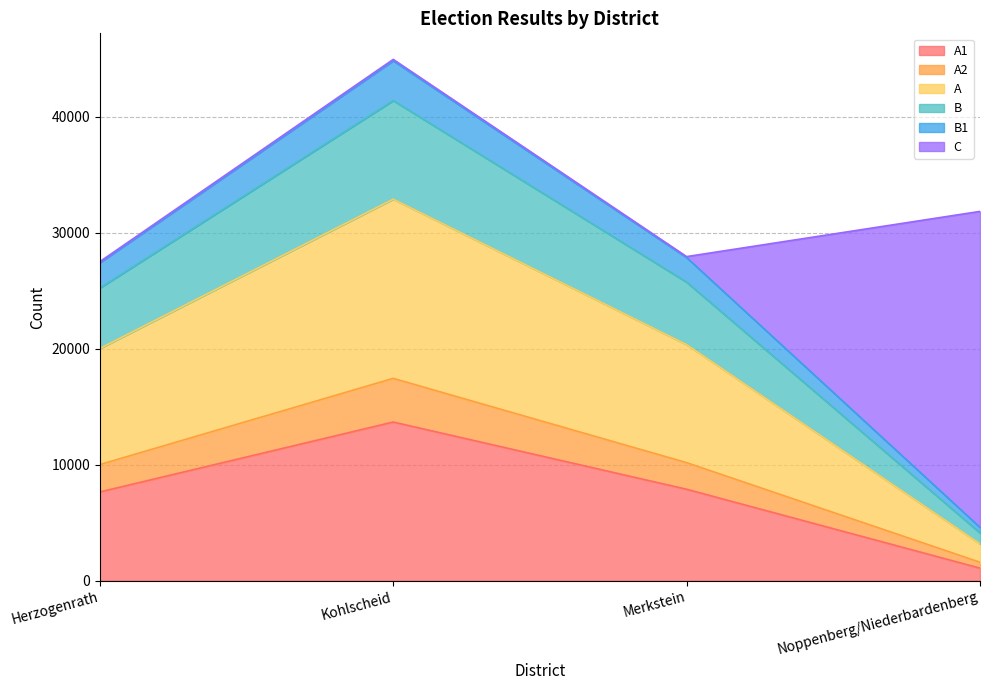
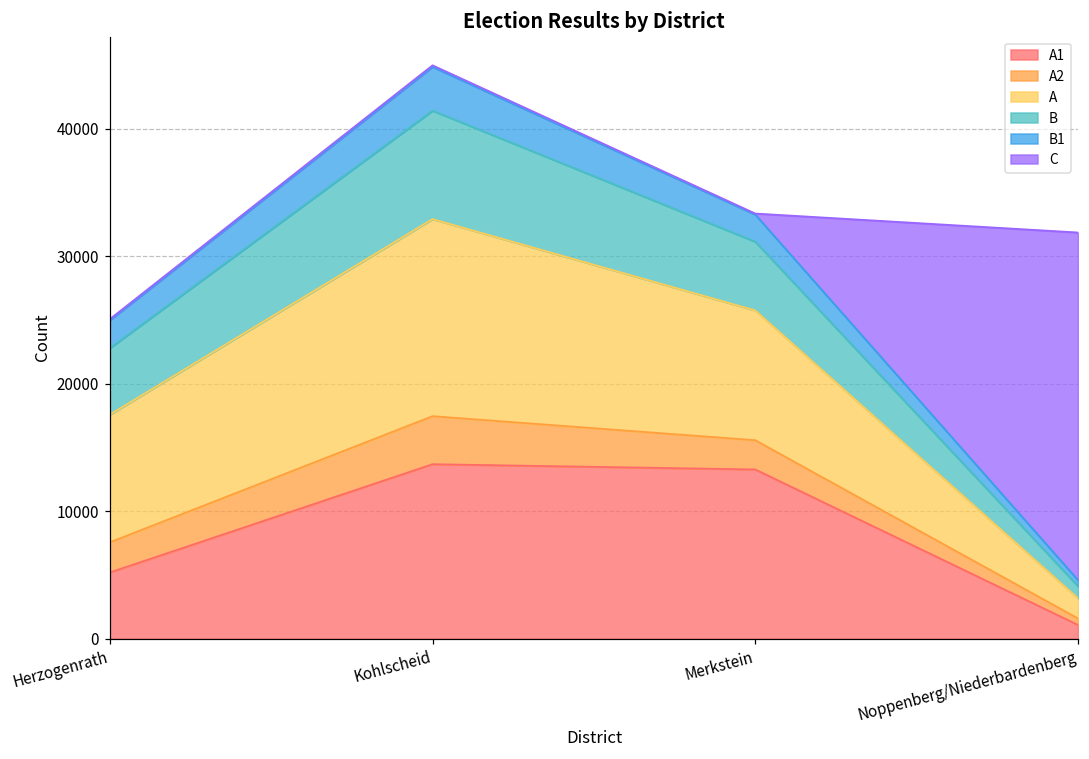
A1, Herzogenrath: 7700 -> 5200
A1, Merkstein: 7900 -> 13300
